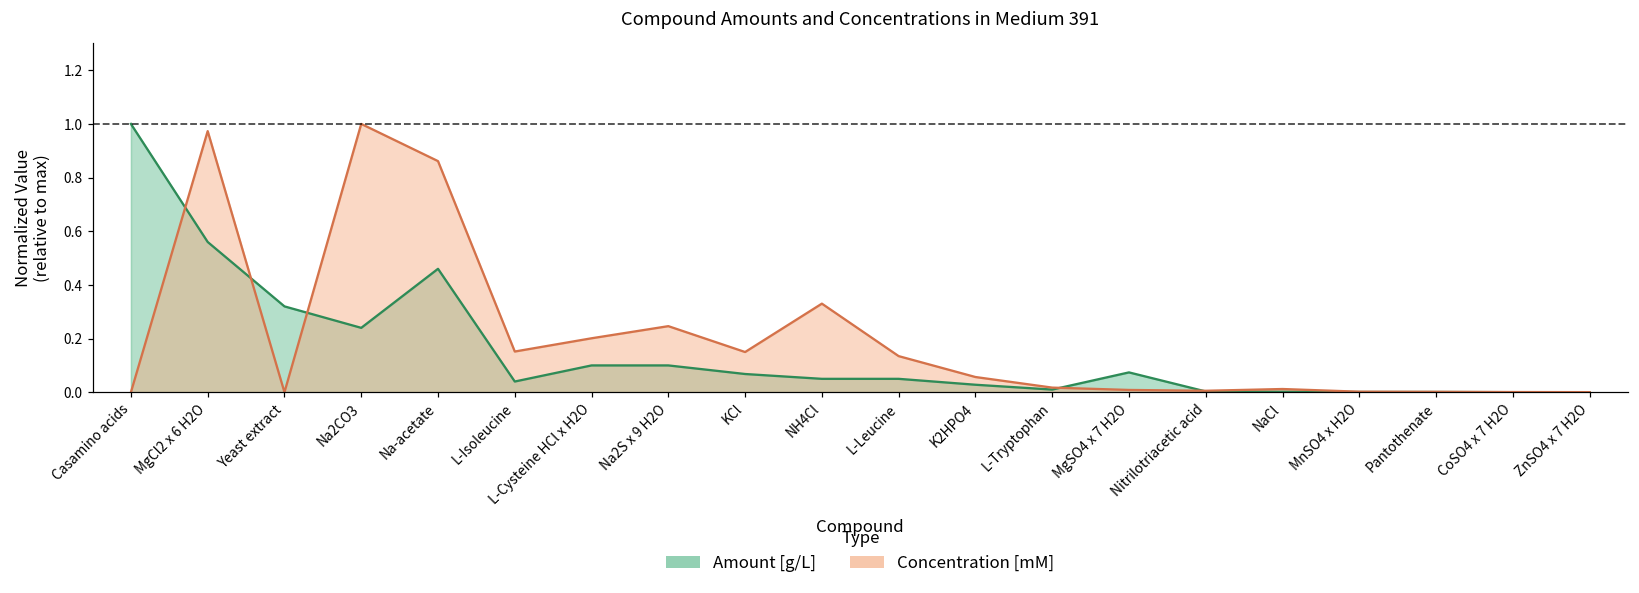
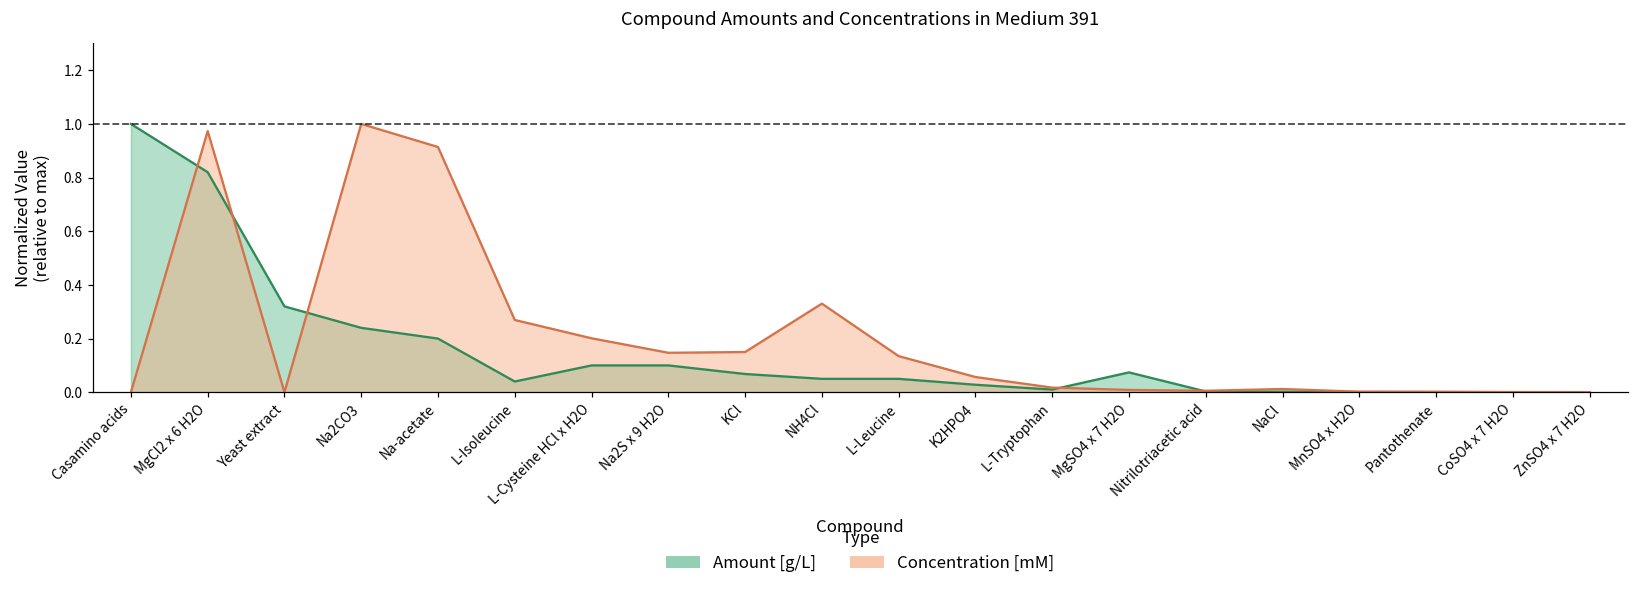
Amount [g/L], MgCl2 x 6 H2O: 0.56 -> 0.82
Amount [g/L], Na-acetate: 0.46 -> 0.20
Concentration [mM], Na-acetate: 0.86 -> 0.91
Concentration [mM], L-Isoleucine: 0.15 -> 0.27
Concentration [mM], Na2S x 9 H2O: 0.25 -> 0.15
